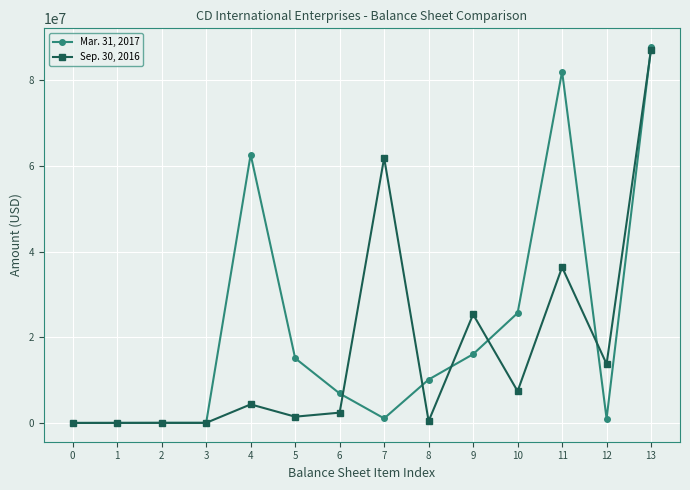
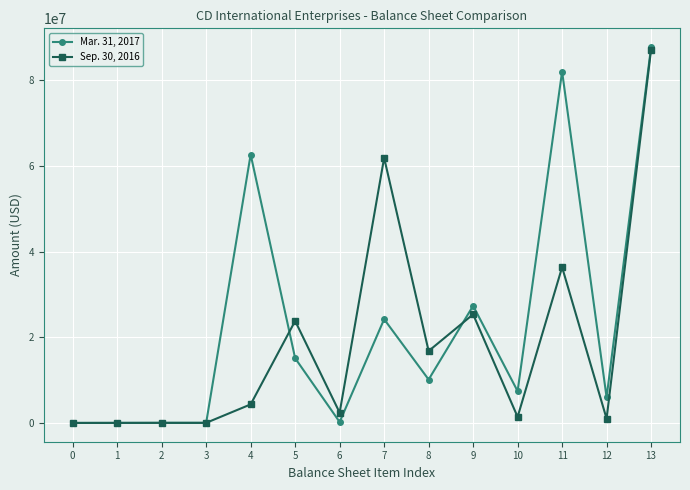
Sep. 30, 2016, 5: 1000000 -> 24000000
Mar. 31, 2017, 6: 7000000 -> 0
Mar. 31, 2017, 7: 1000000 -> 24000000
Sep. 30, 2016, 8: 0 -> 17000000
Mar. 31, 2017, 9: 16000000 -> 27000000
Mar. 31, 2017, 10: 26000000 -> 7000000
Sep. 30, 2016, 10: 7000000 -> 1000000
Mar. 31, 2017, 12: 1000000 -> 6000000
Sep. 30, 2016, 12: 14000000 -> 1000000
